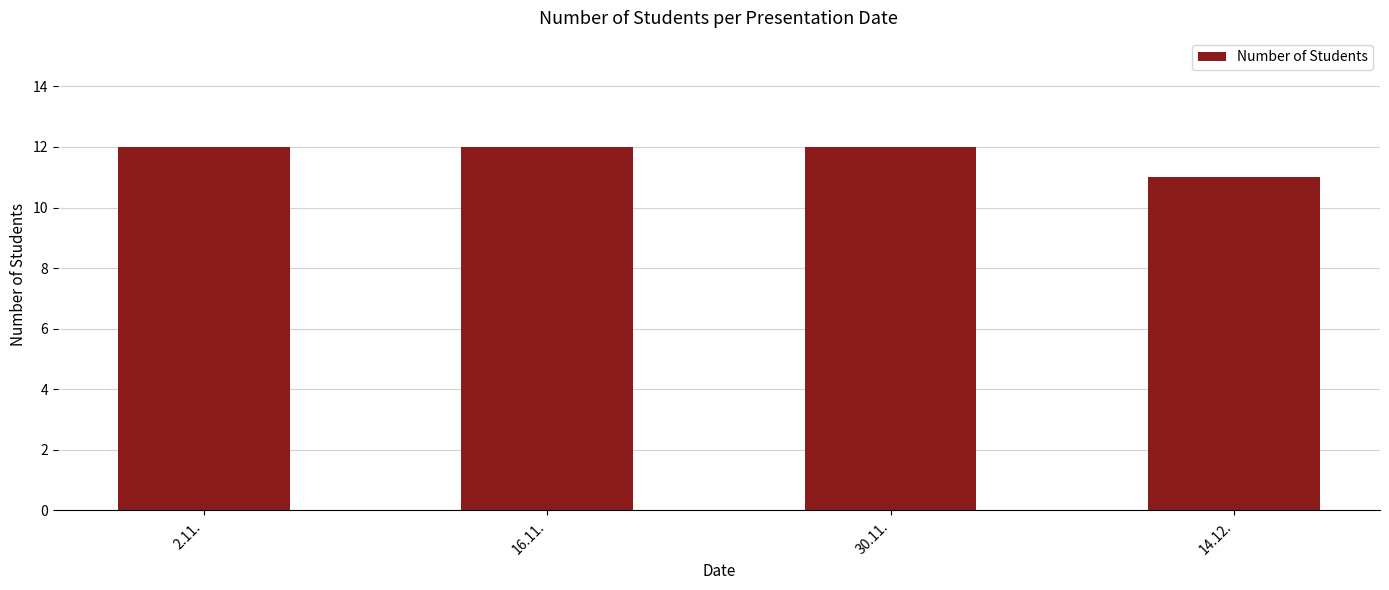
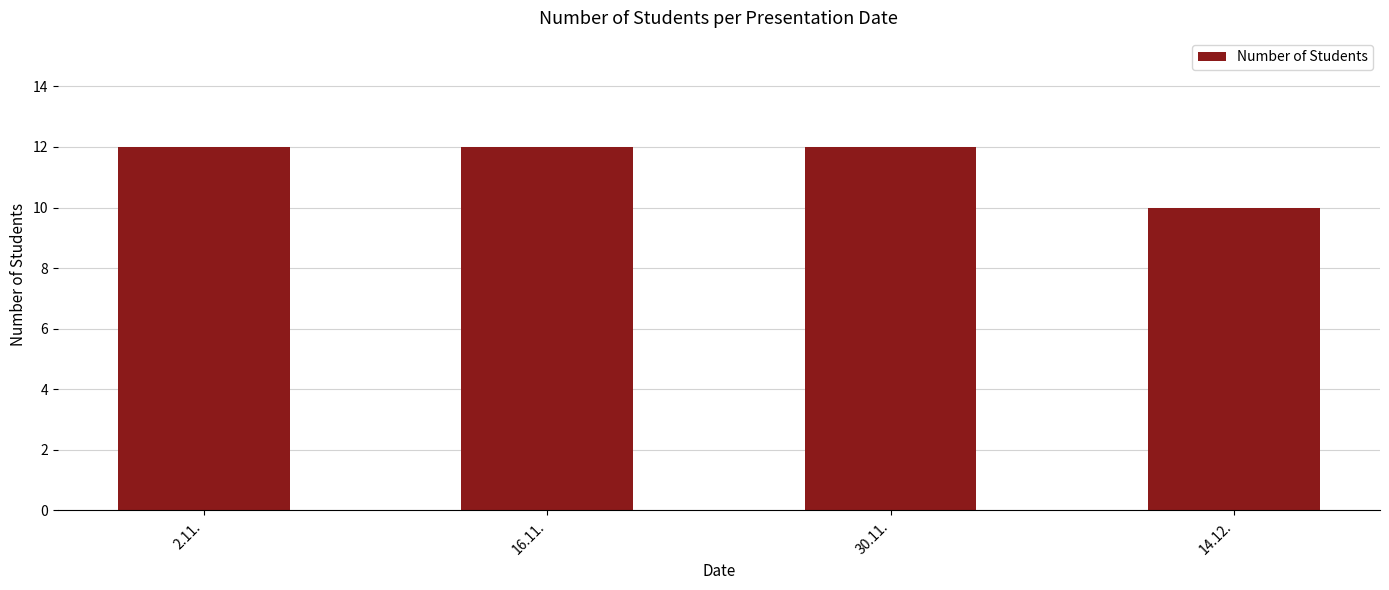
14.12.: 11 -> 10
